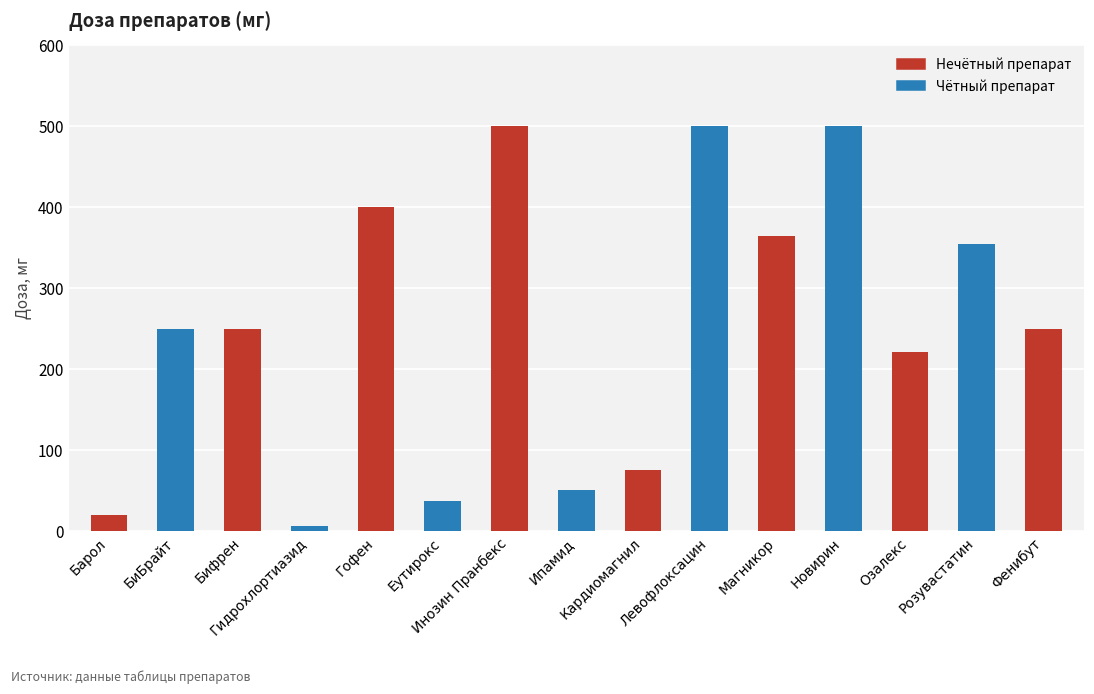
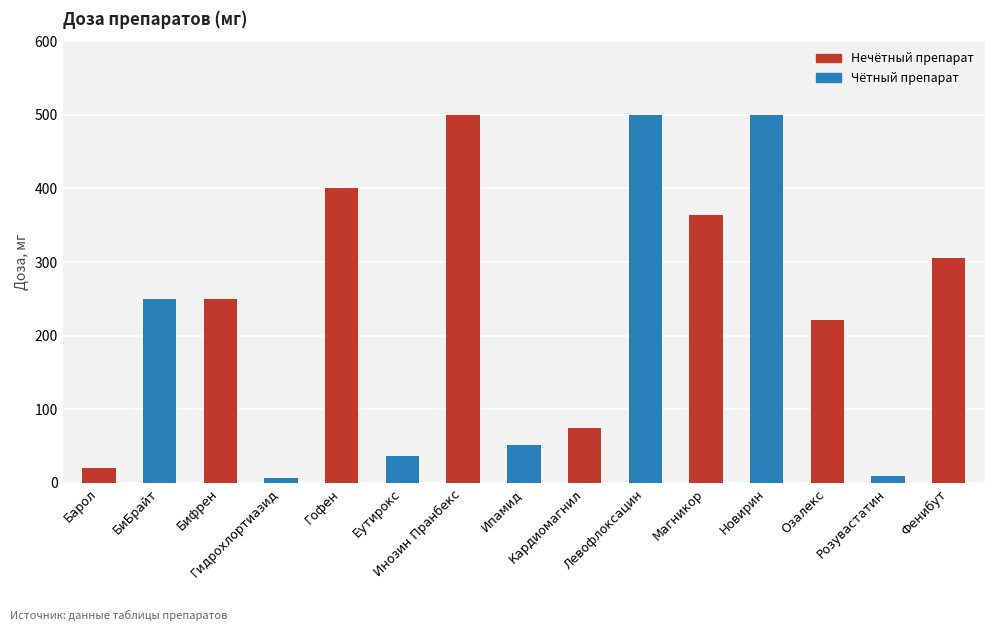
Розувастатин: 350 -> 10
Фенибут: 250 -> 310
